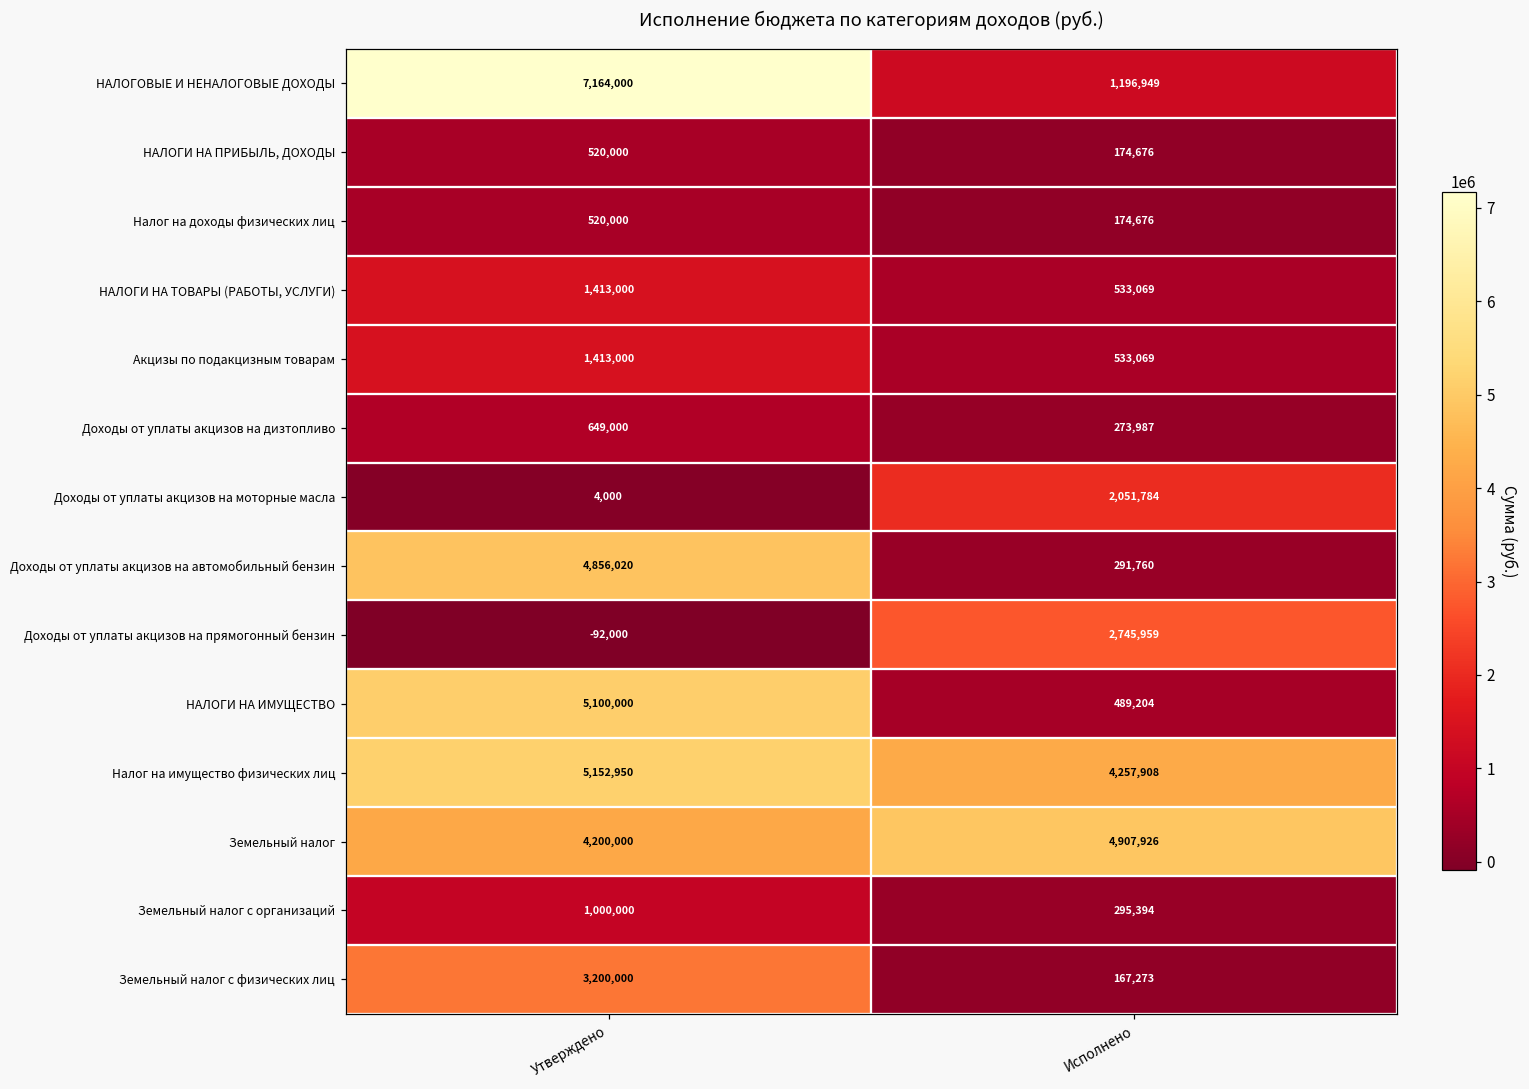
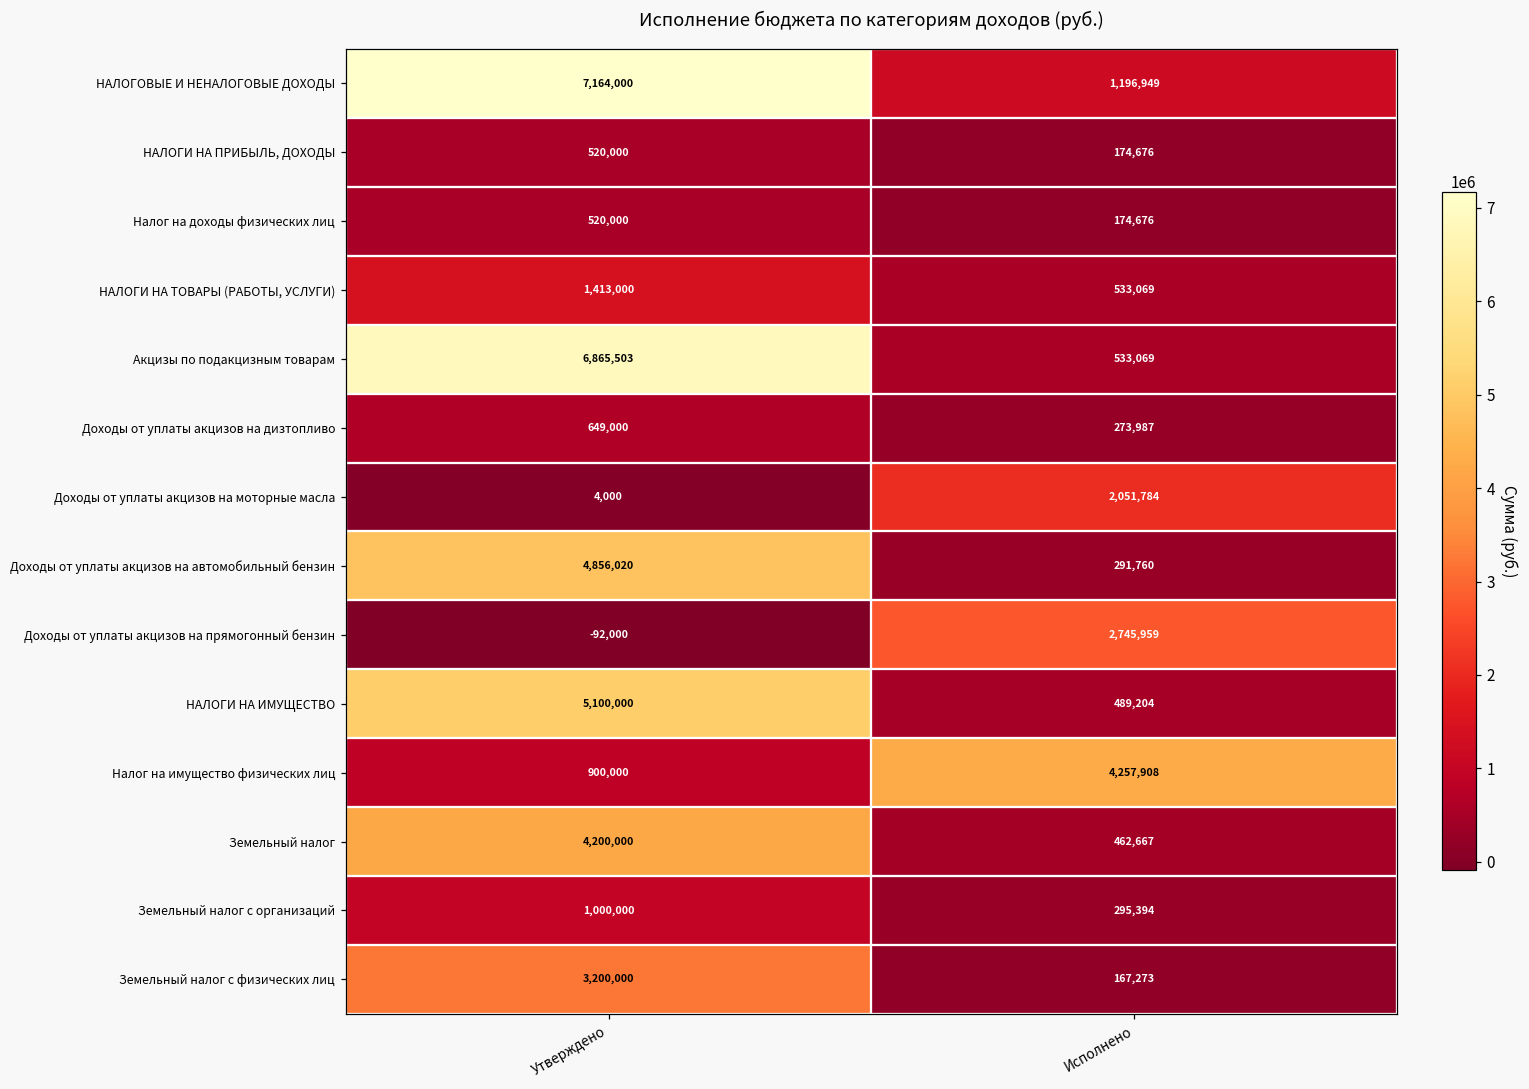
Акцизы по подакцизным товарам, Утверждено: 1,413,000 -> 6,865,503
Налог на имущество физических лиц, Утверждено: 5,152,950 -> 900,000
Земельный налог, Исполнено: 4,907,926 -> 462,667
